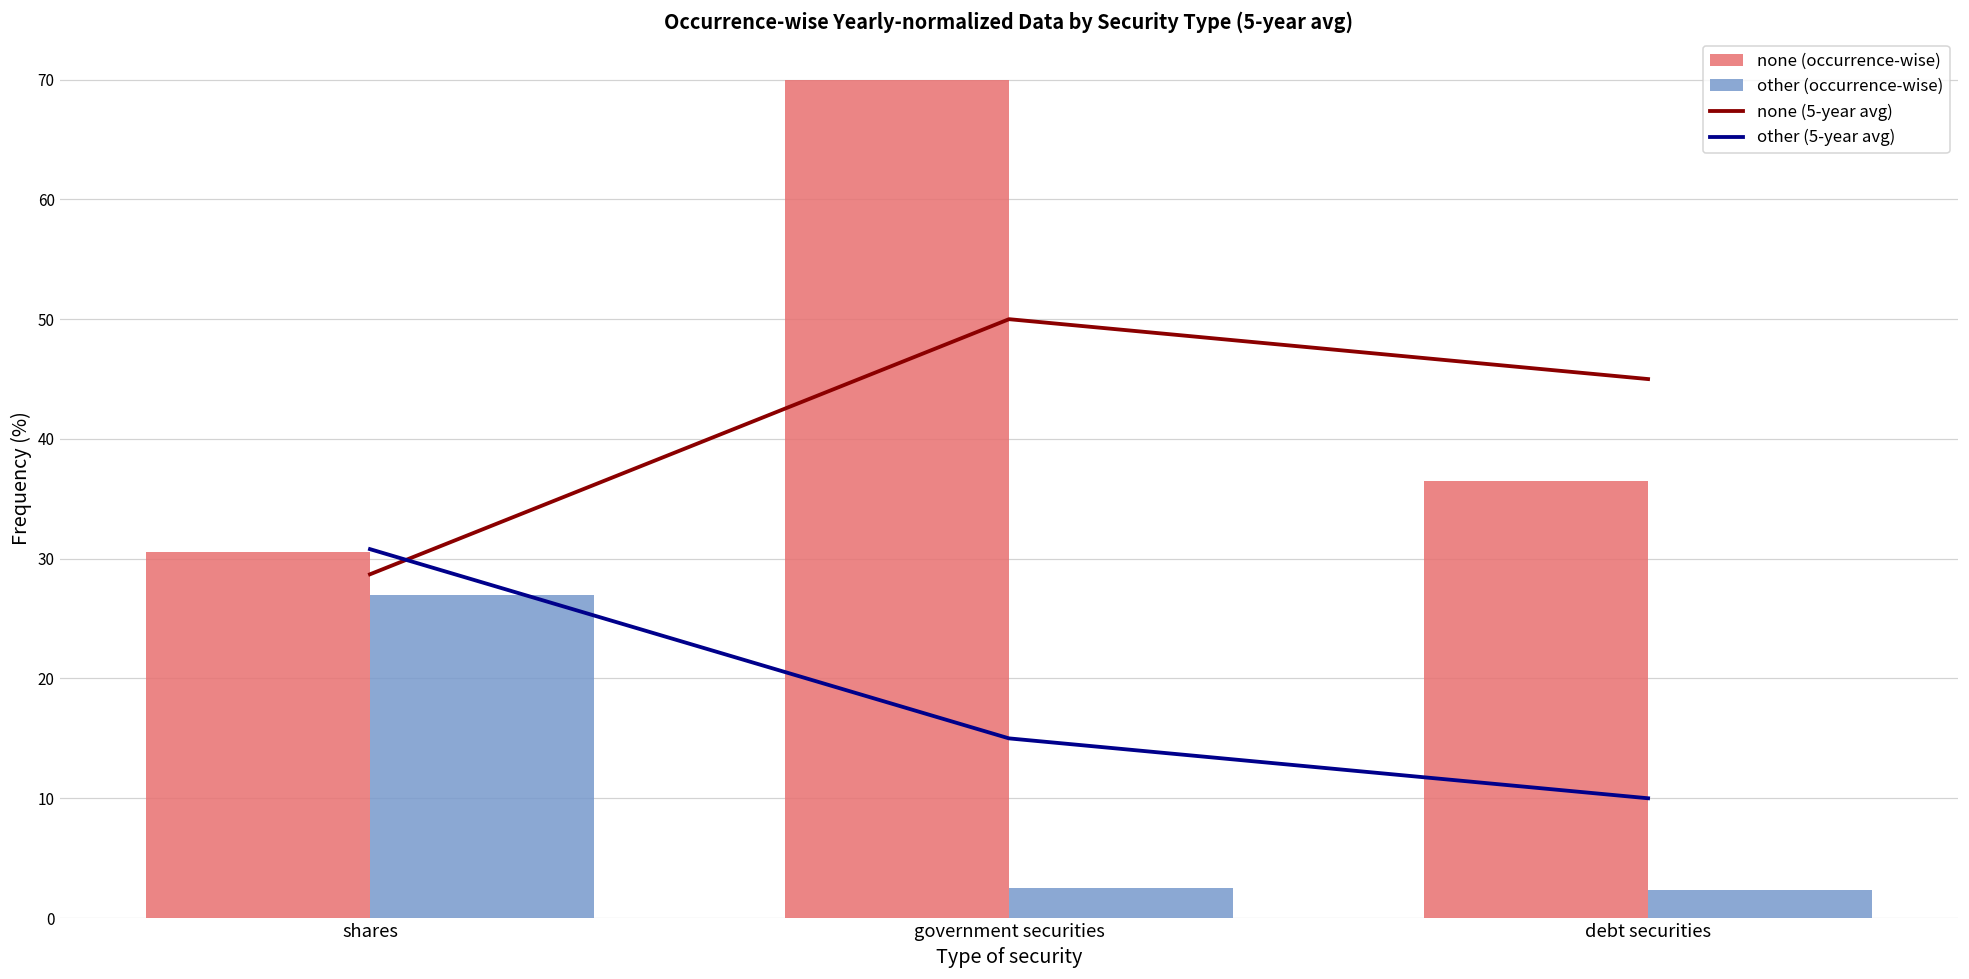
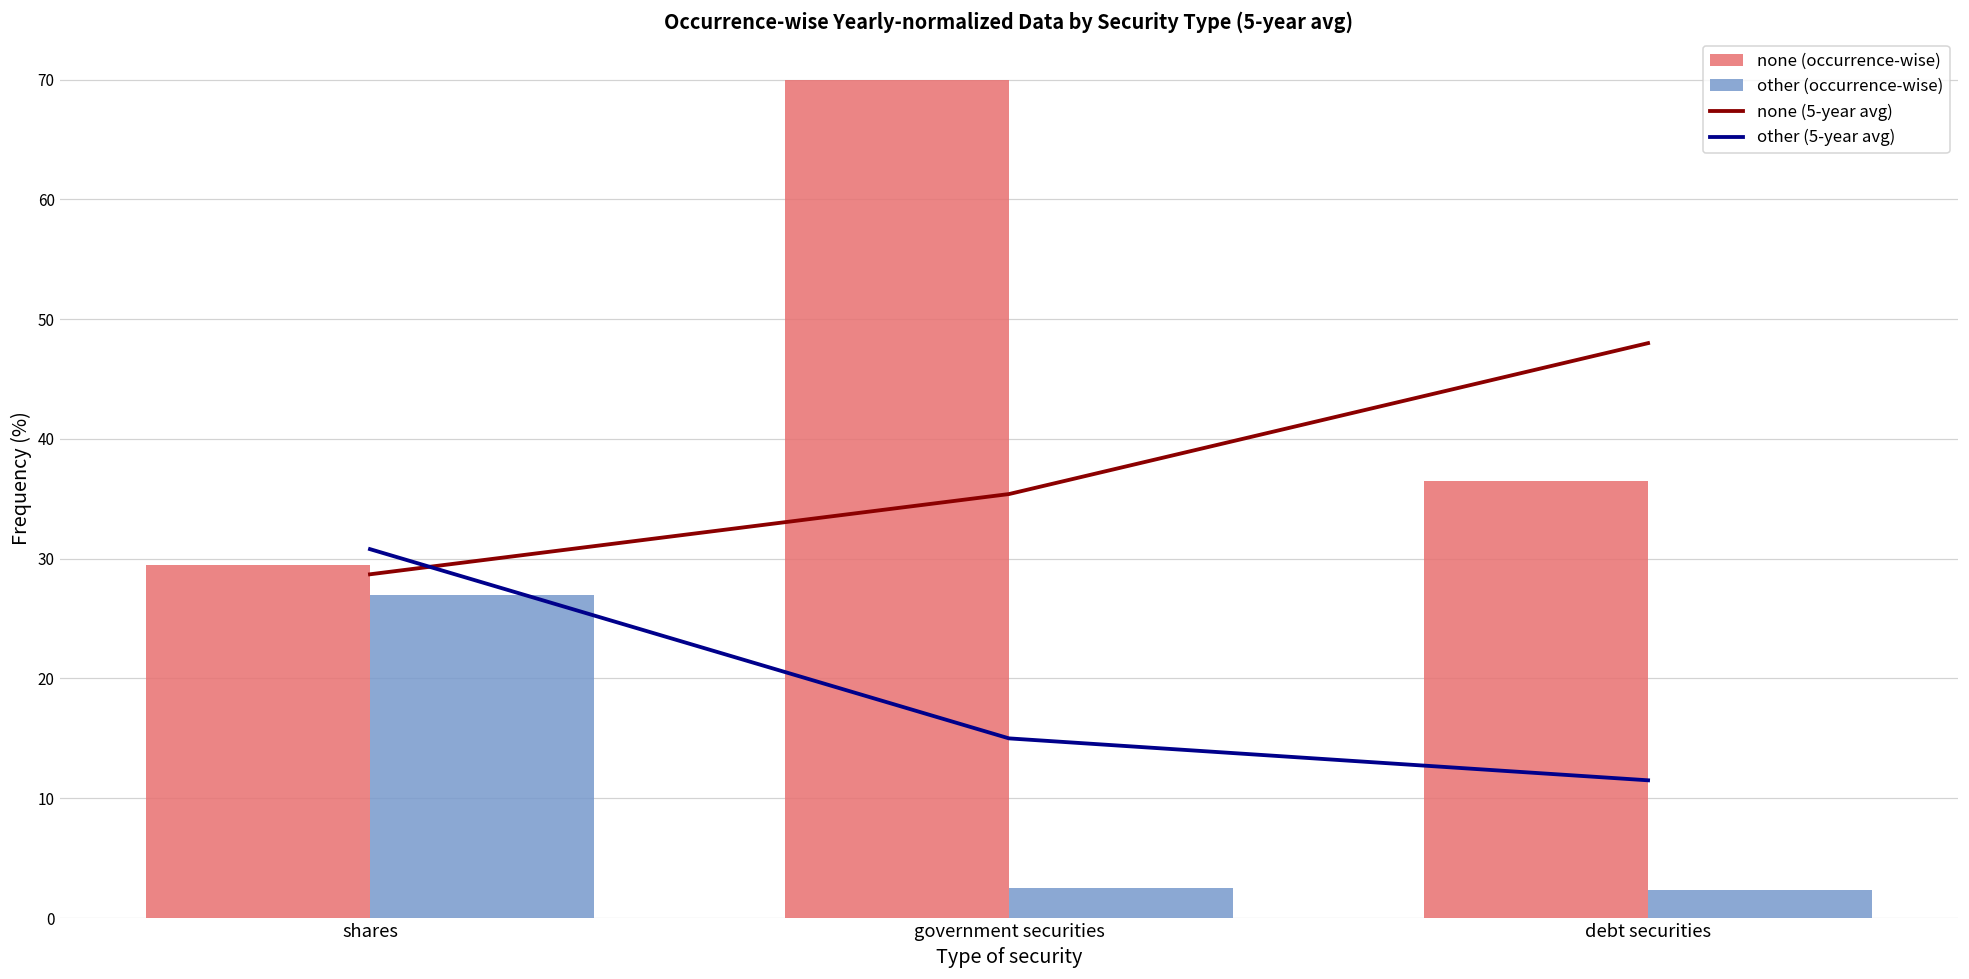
none (occurrence-wise), shares: 30.6 -> 29.5
none (5-year avg), government securities: 50.0 -> 35.4
none (5-year avg), debt securities: 45 -> 48
other (5-year avg), debt securities: 10.0 -> 11.5
